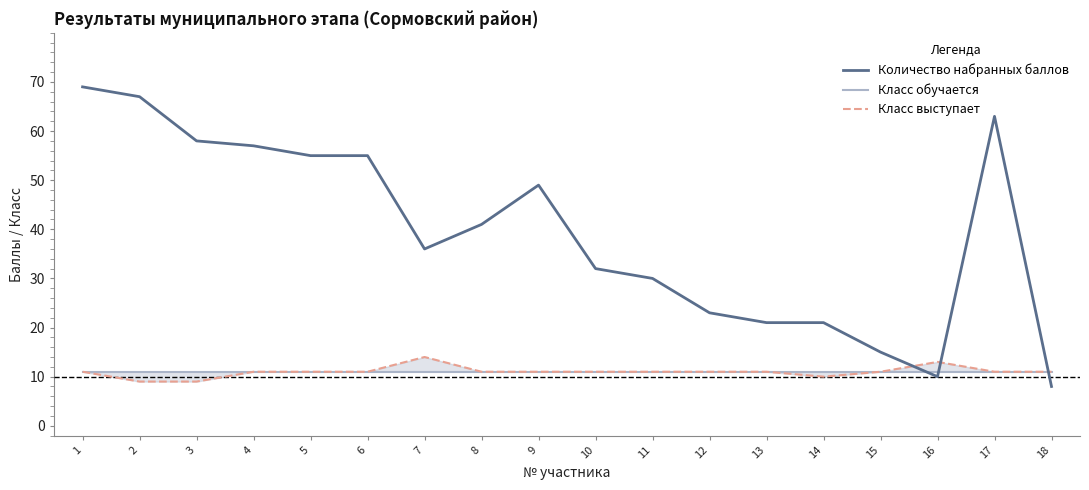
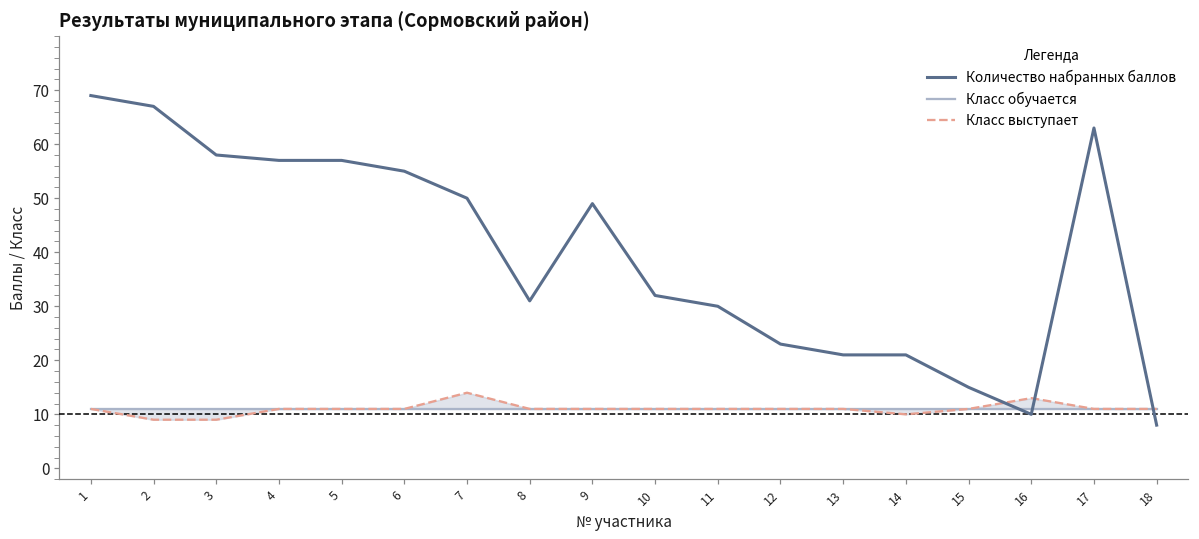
Количество набранных баллов, 5: 55 -> 57
Количество набранных баллов, 7: 36 -> 50
Количество набранных баллов, 8: 41 -> 31
